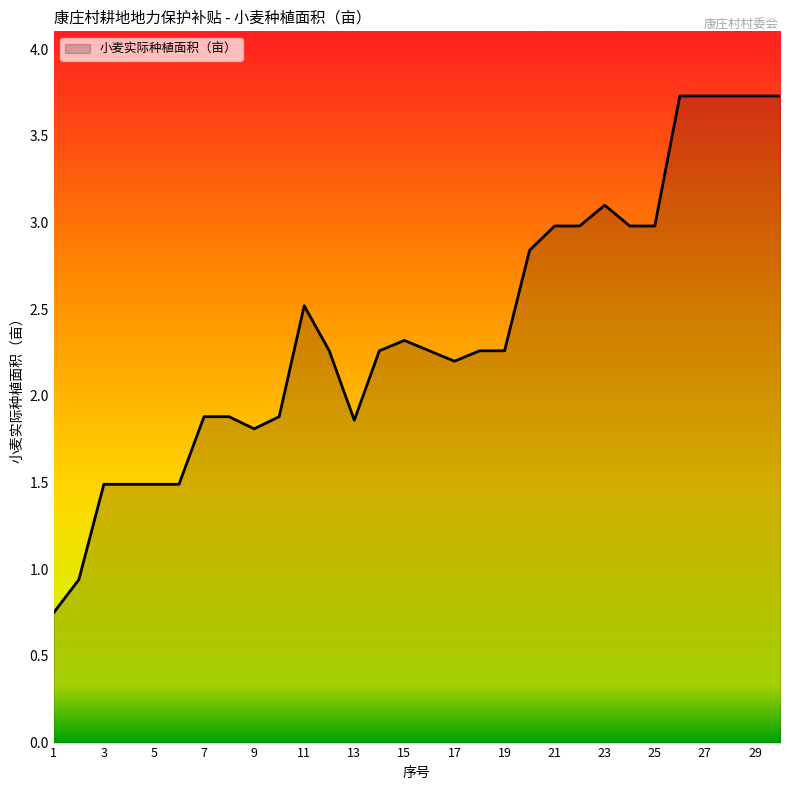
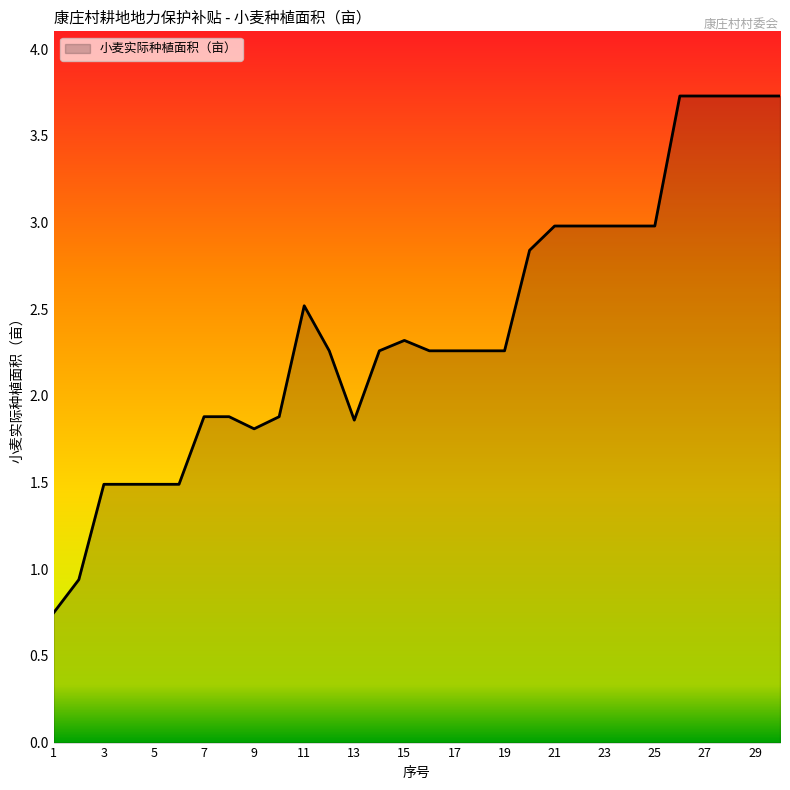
17: 2.20 -> 2.26
23: 3.10 -> 2.98
